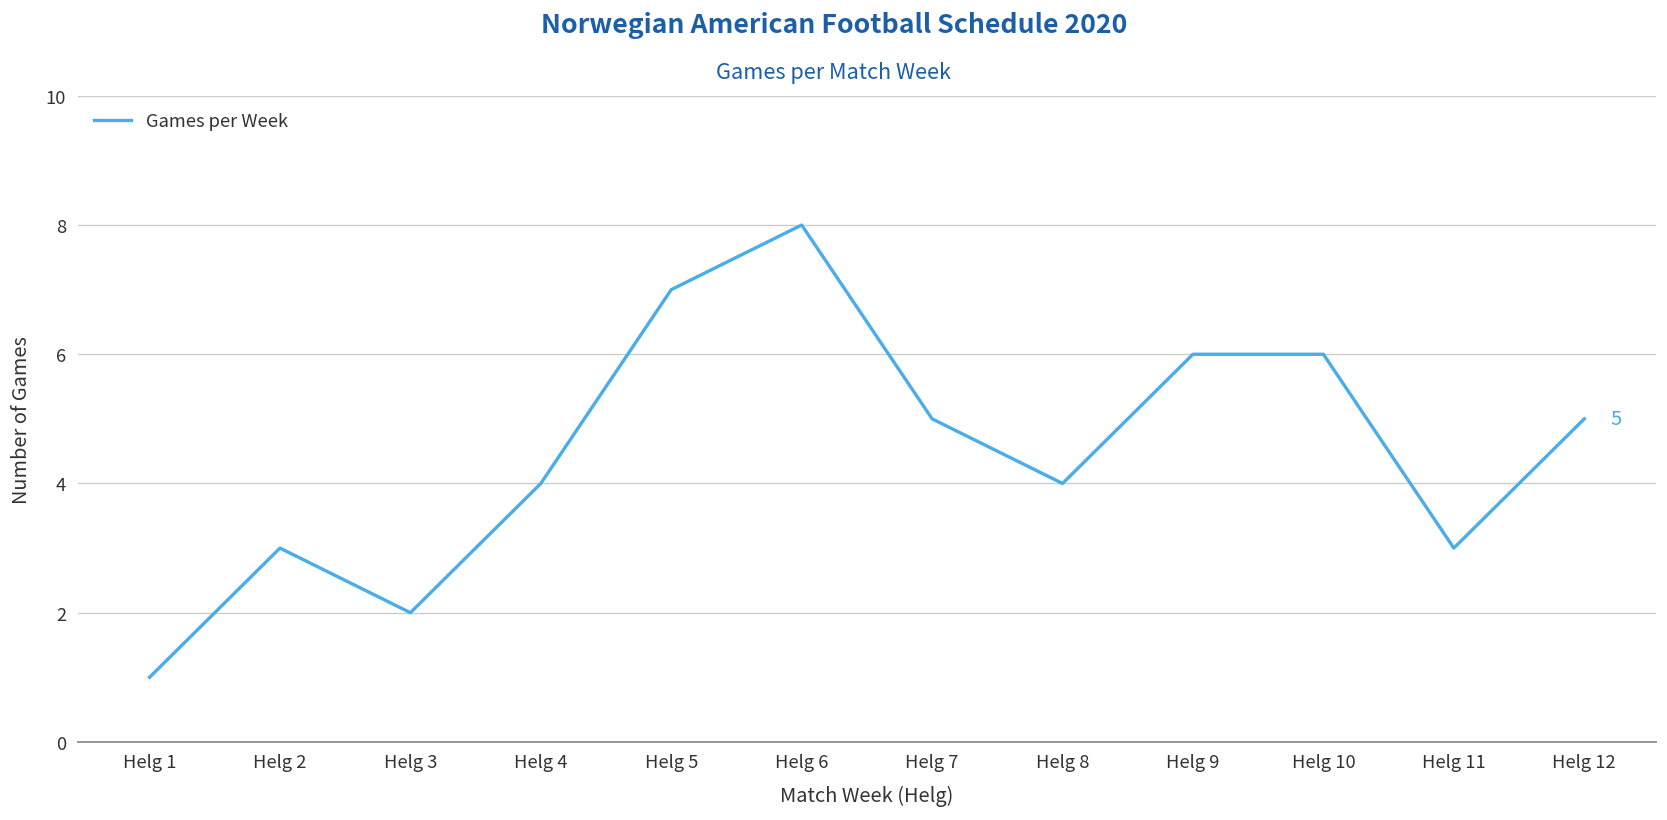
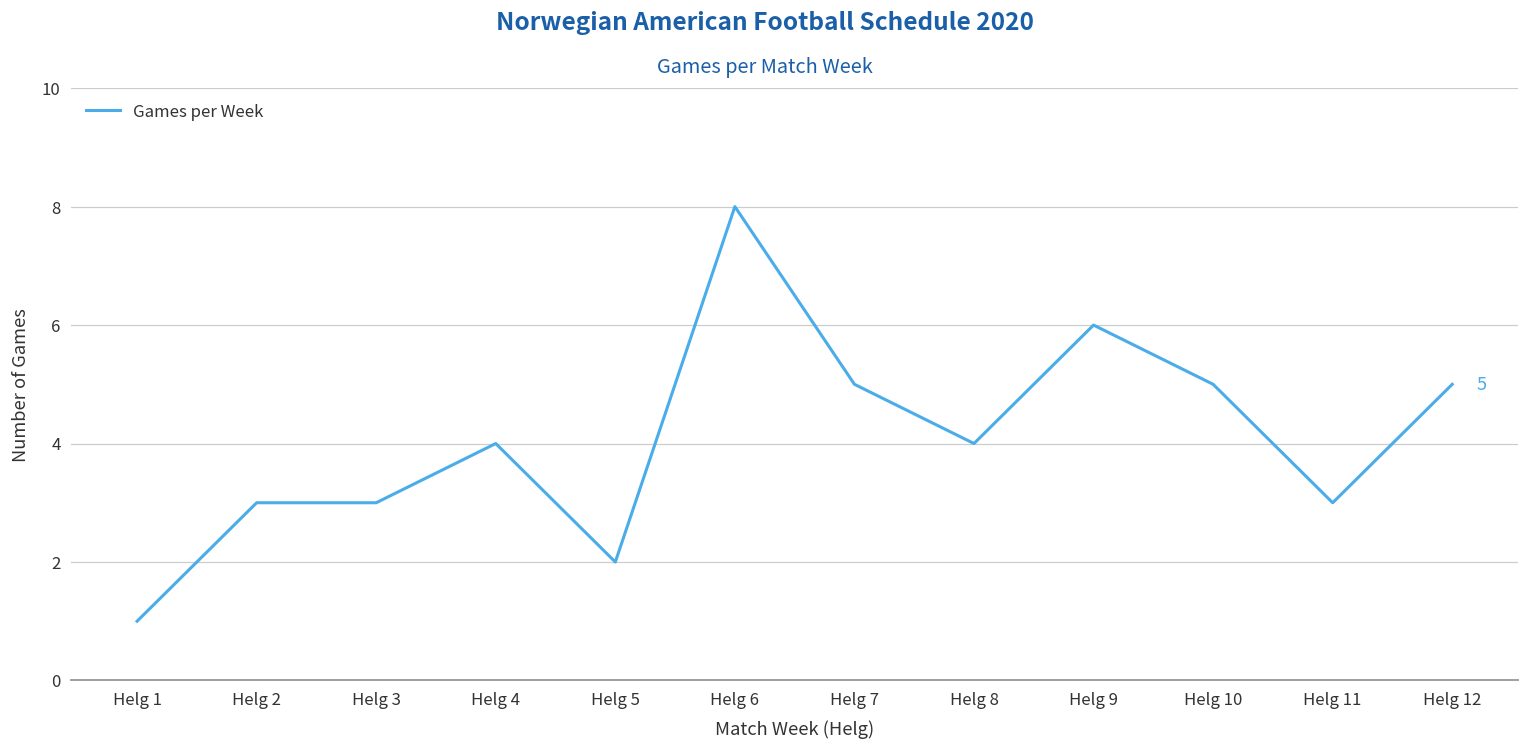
Helg 3: 2 -> 3
Helg 5: 7 -> 2
Helg 10: 6 -> 5
